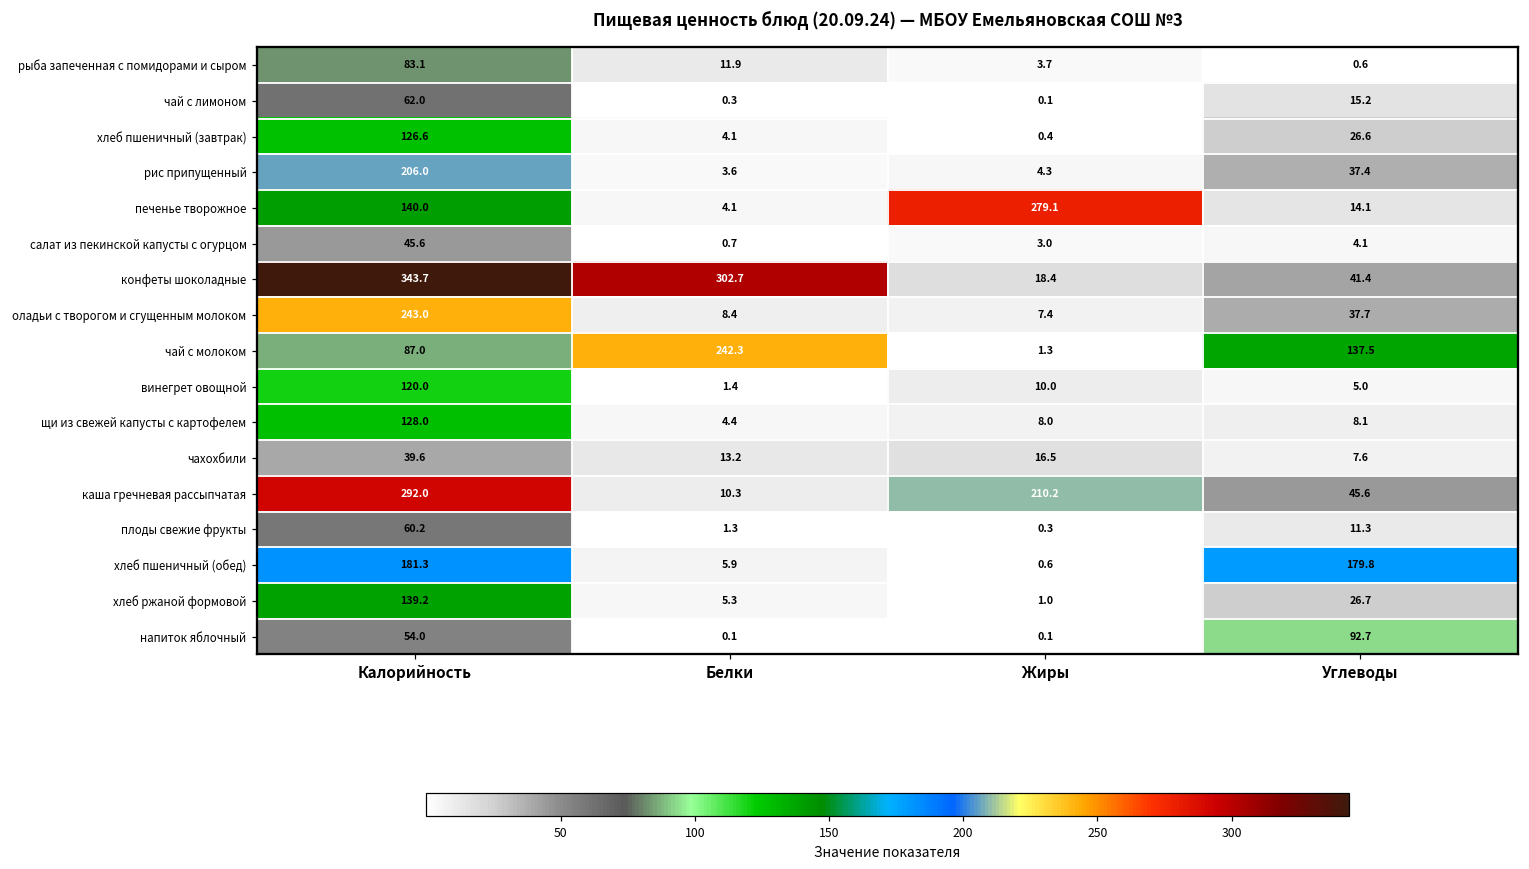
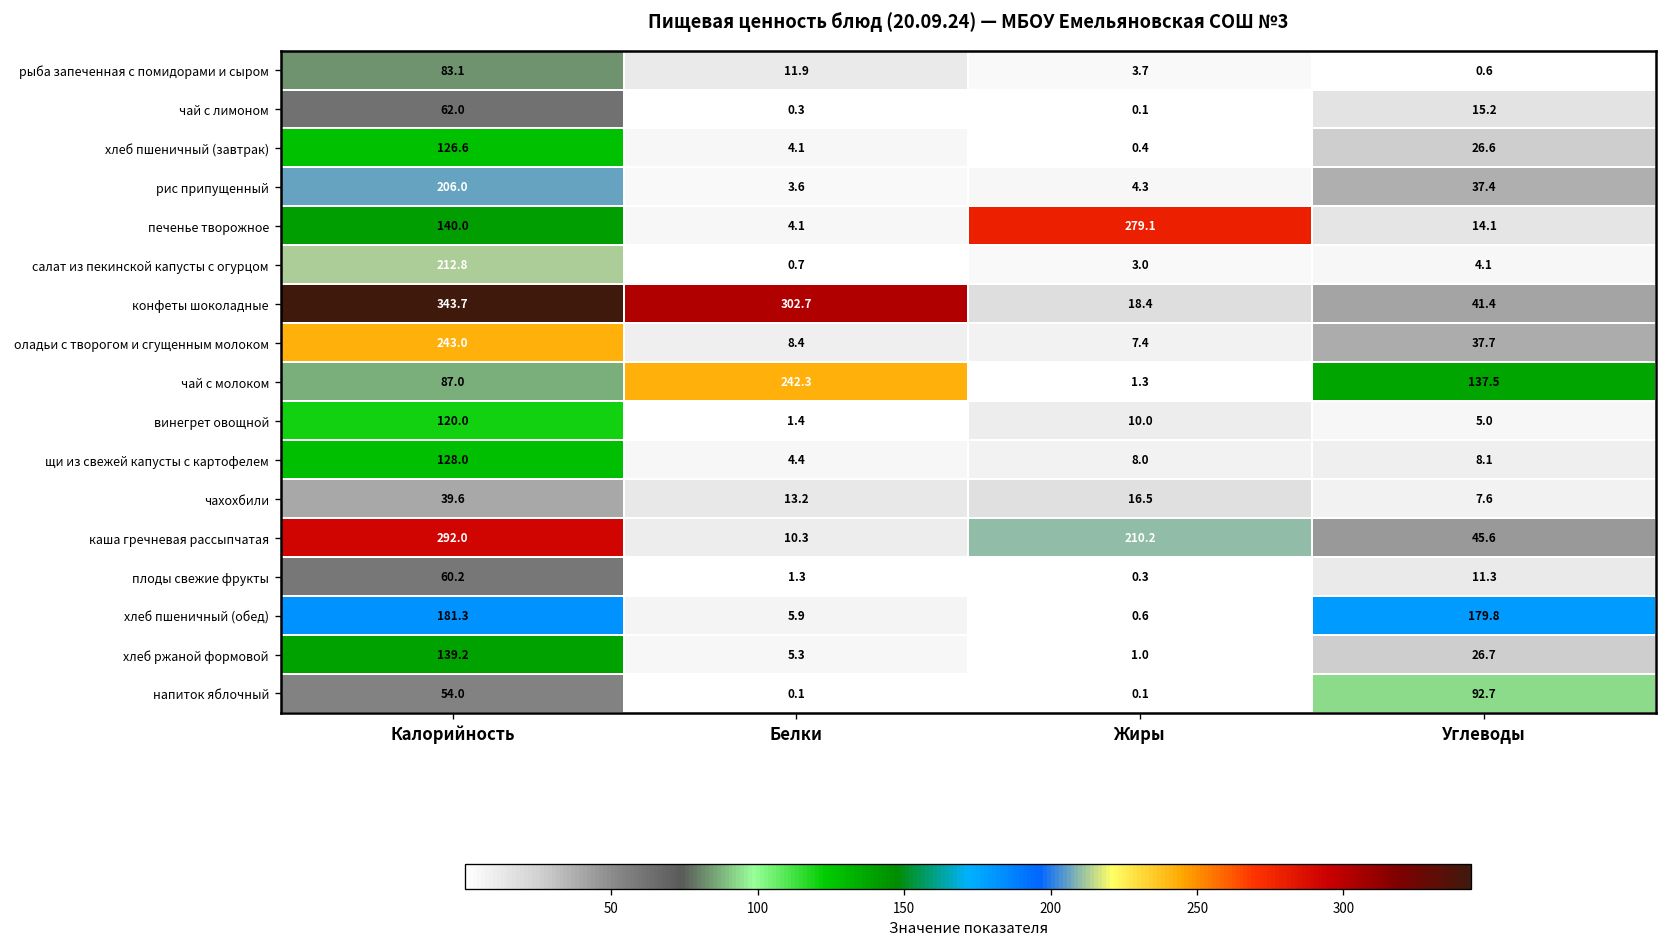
салат из пекинской капусты с огурцом, Калорийность: 45.6 -> 212.8
